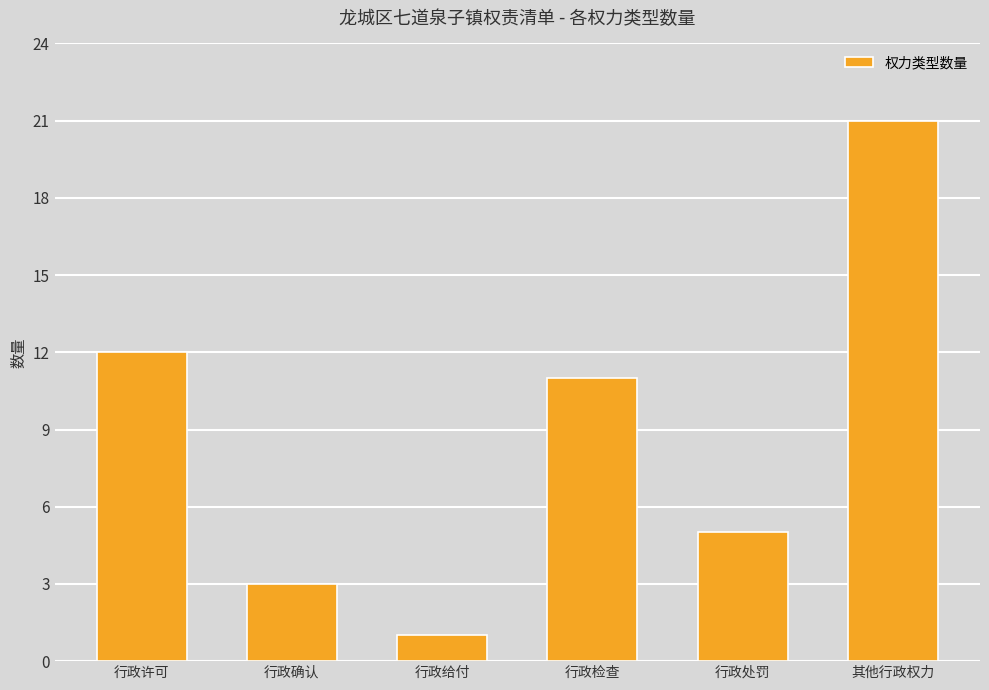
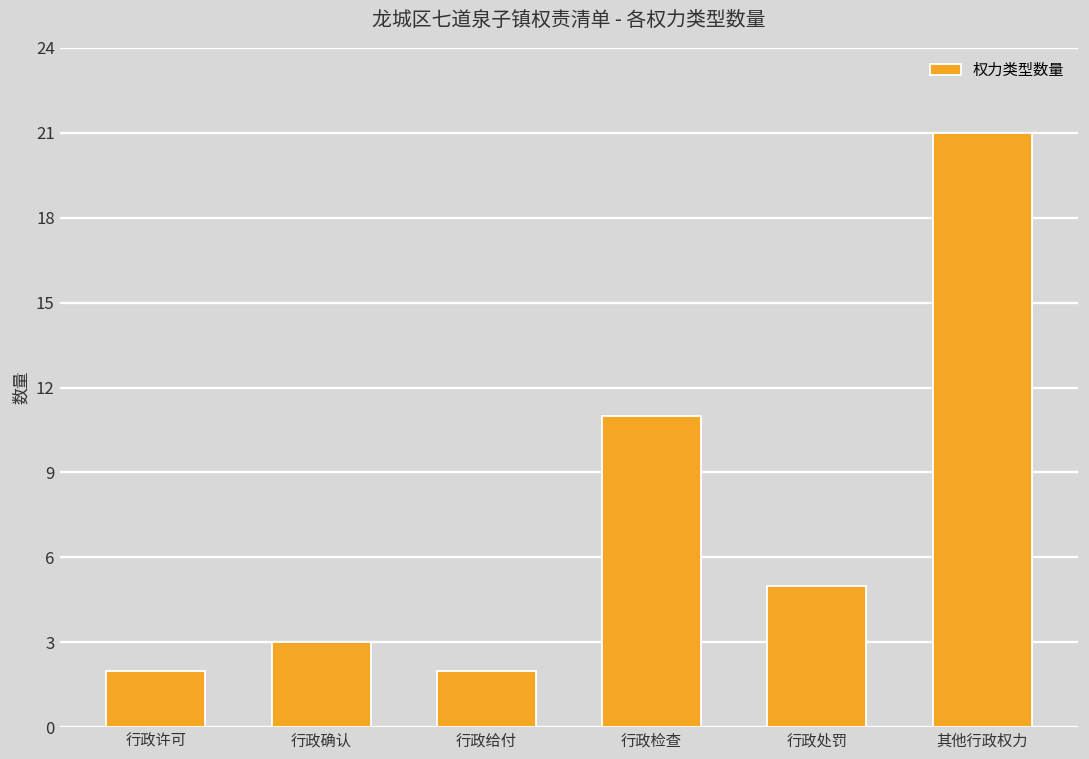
行政许可: 12 -> 2
行政给付: 1 -> 2
